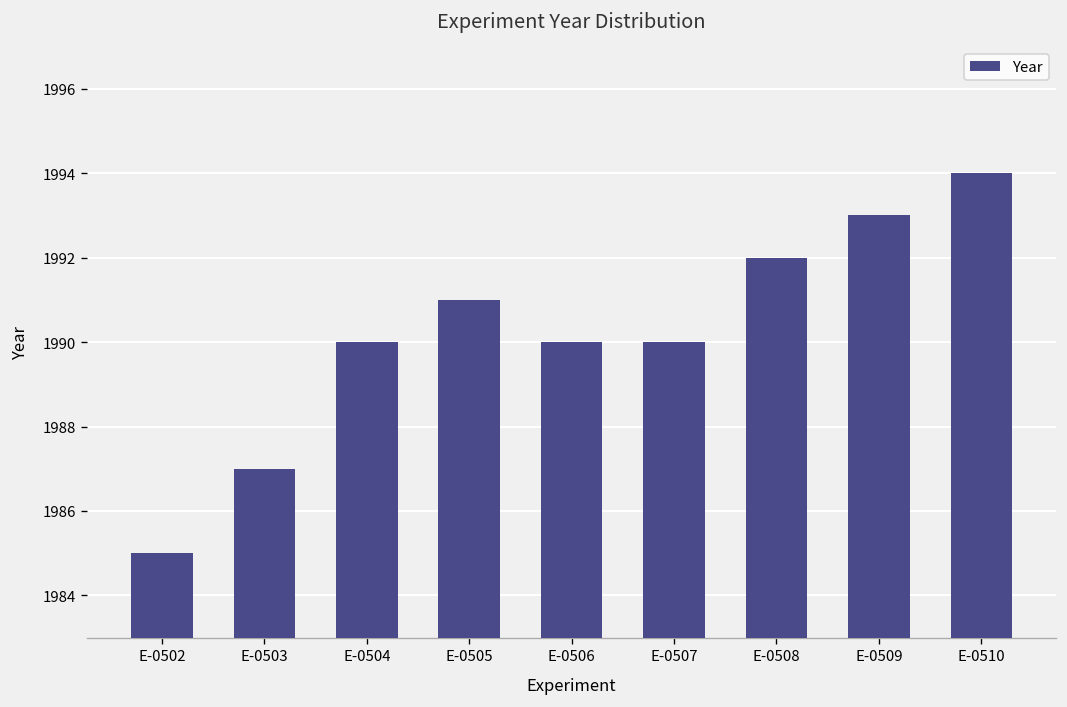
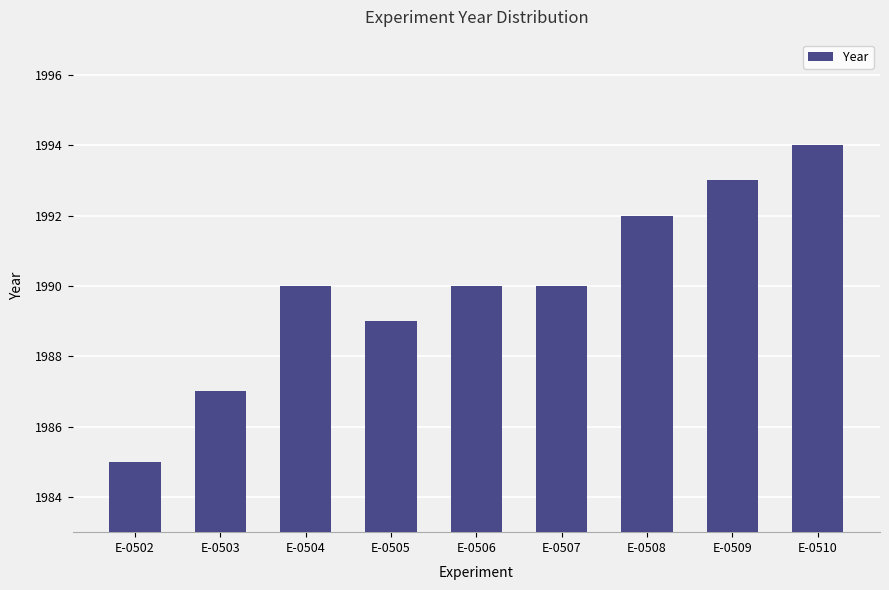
E-0505: 1991 -> 1989
